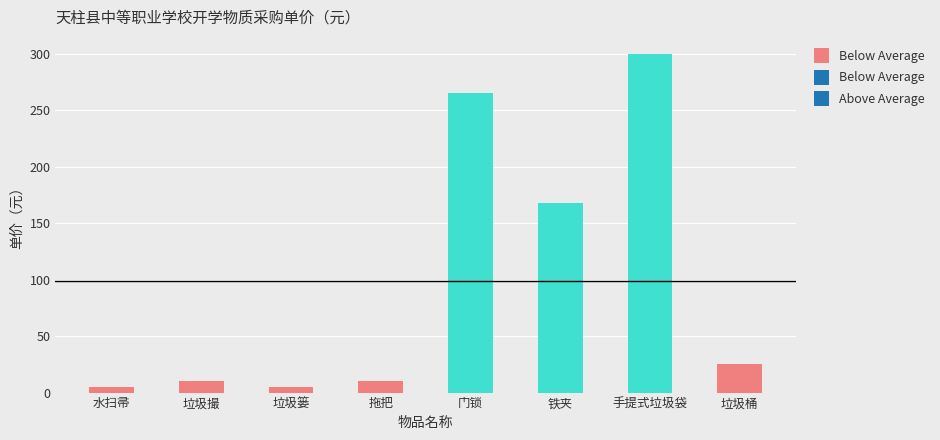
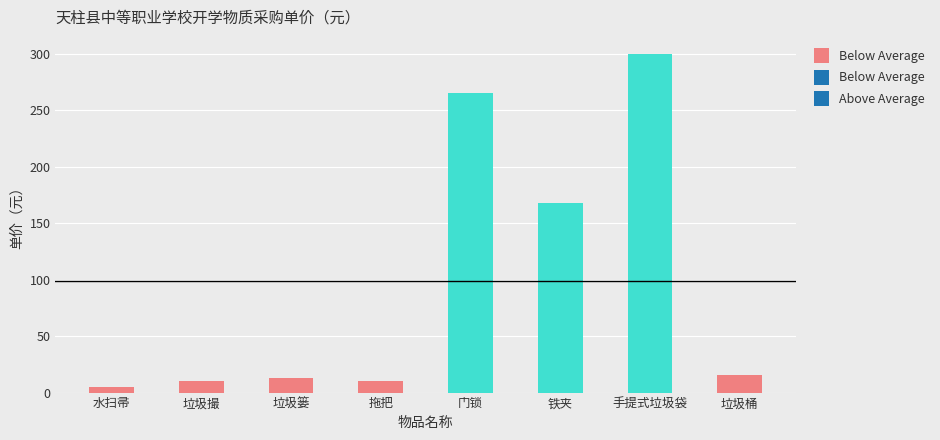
垃圾篓: 5 -> 13
垃圾桶: 25 -> 16
